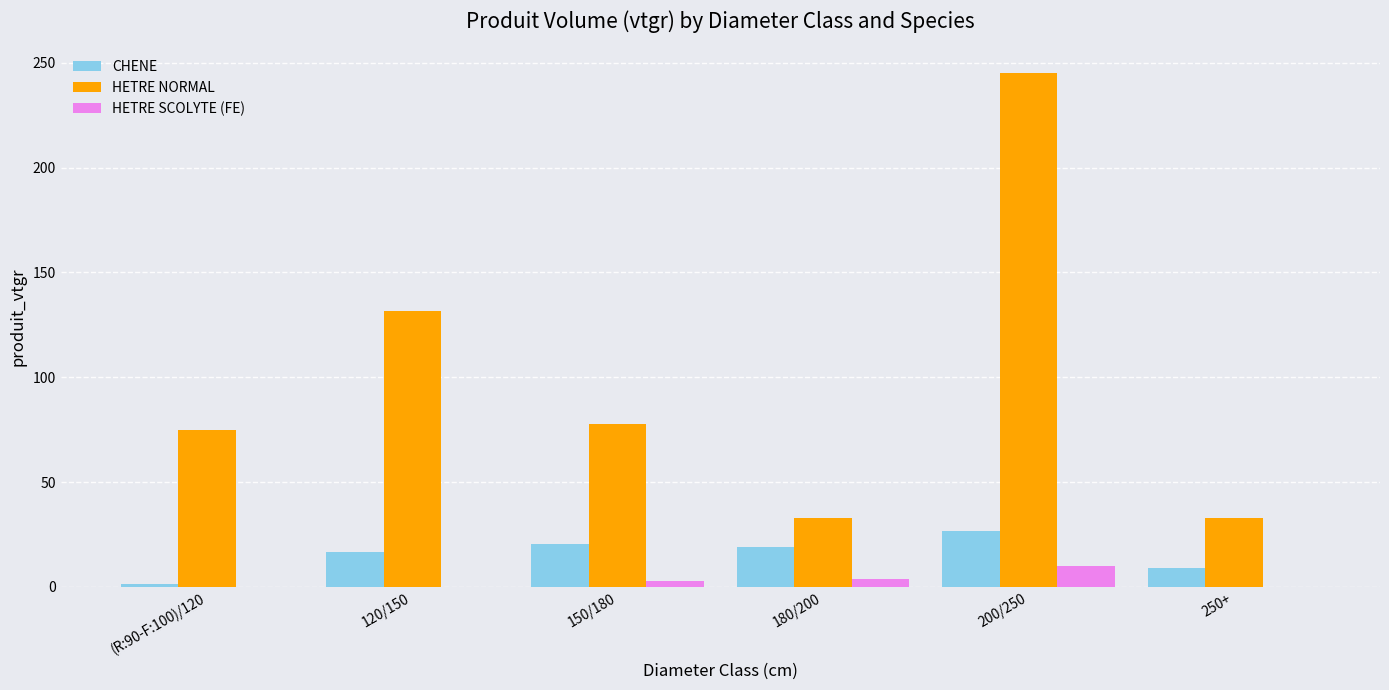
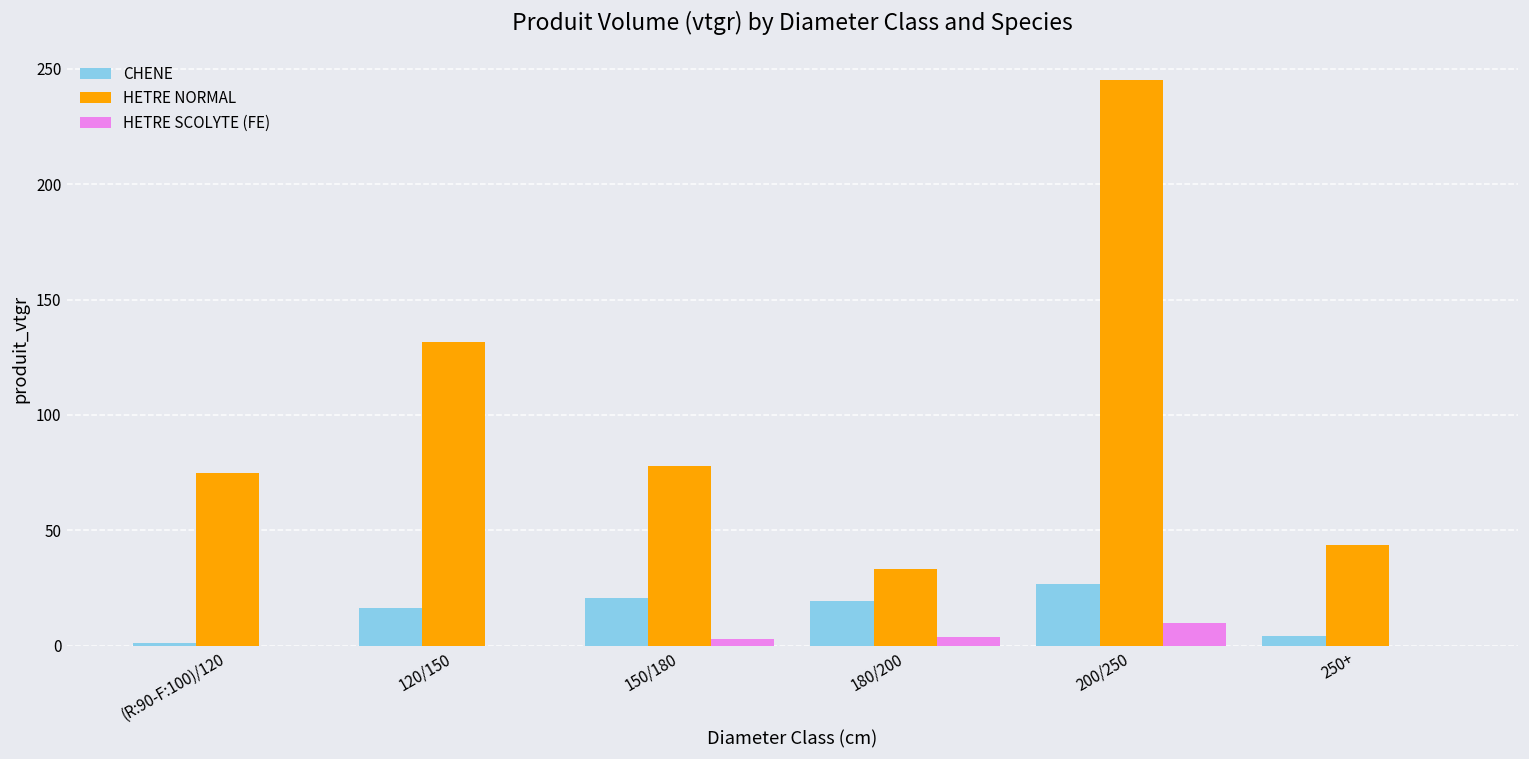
CHENE, 250+: 9 -> 4
HETRE NORMAL, 250+: 33 -> 44
